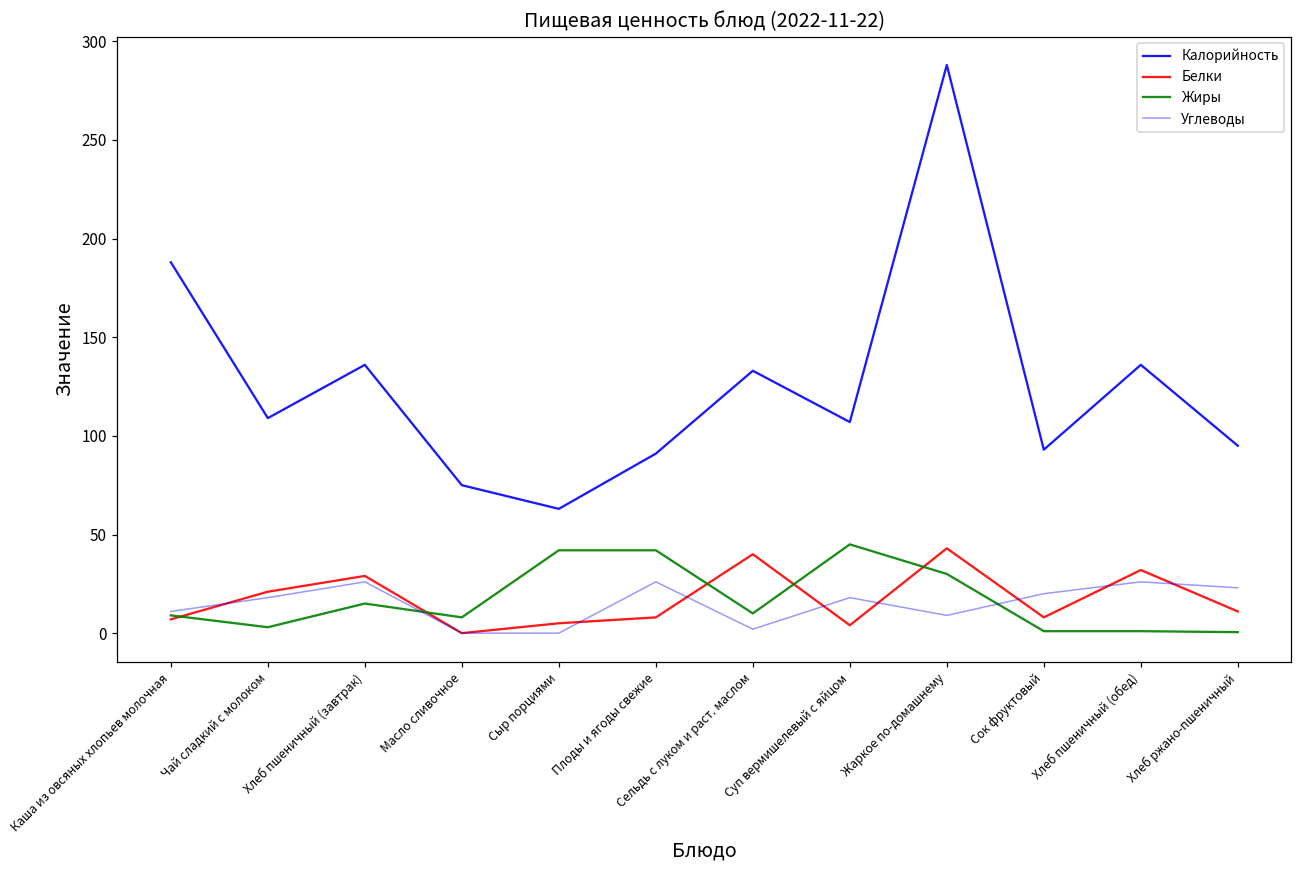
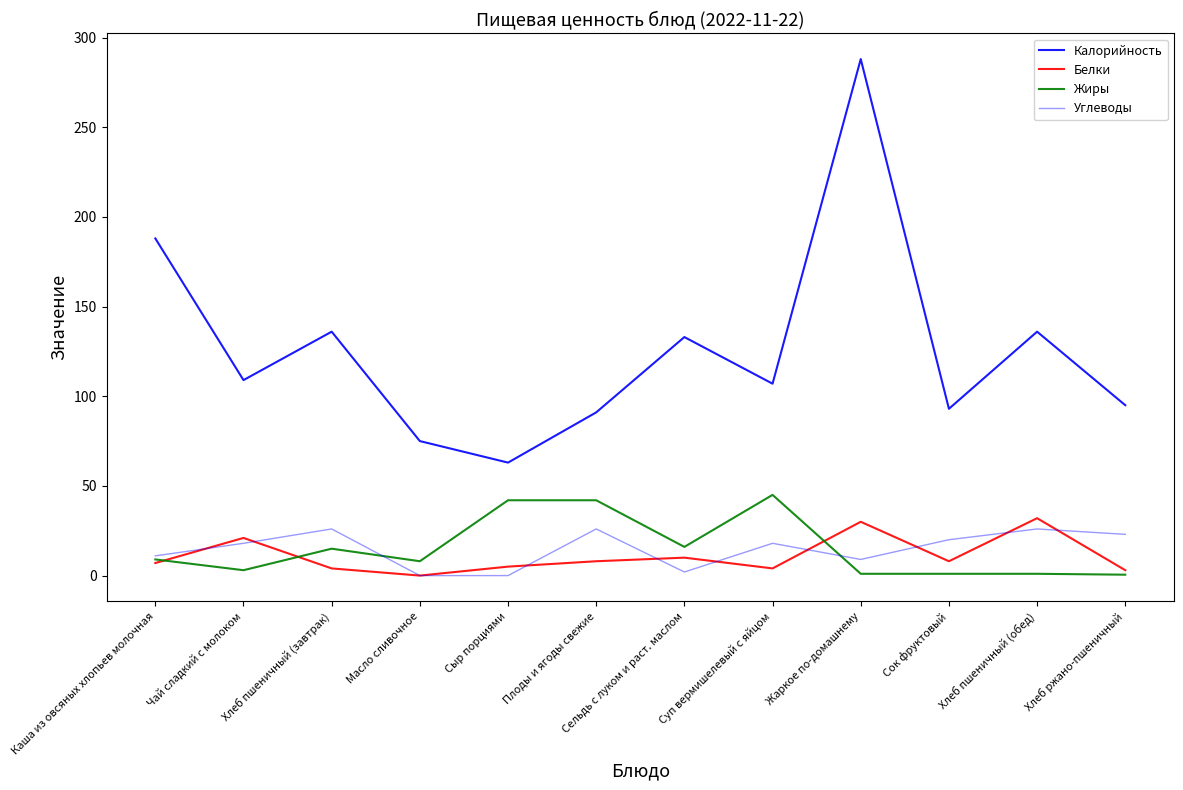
Белки, Хлеб пшеничный (завтрак): 29 -> 4
Белки, Сельдь с луком и раст. маслом: 40 -> 10
Жиры, Сельдь с луком и раст. маслом: 10 -> 16
Белки, Жаркое по-домашнему: 43 -> 30
Жиры, Жаркое по-домашнему: 30 -> 1
Белки, Хлеб ржано-пшеничный: 11 -> 3
